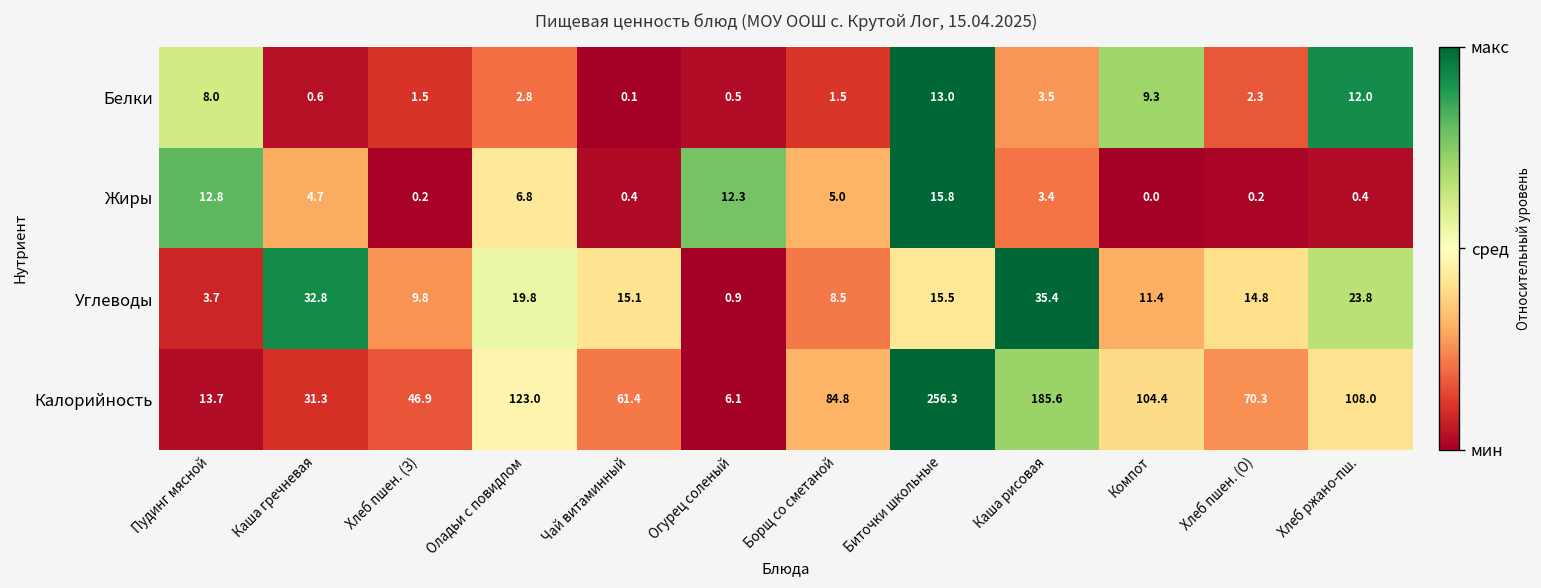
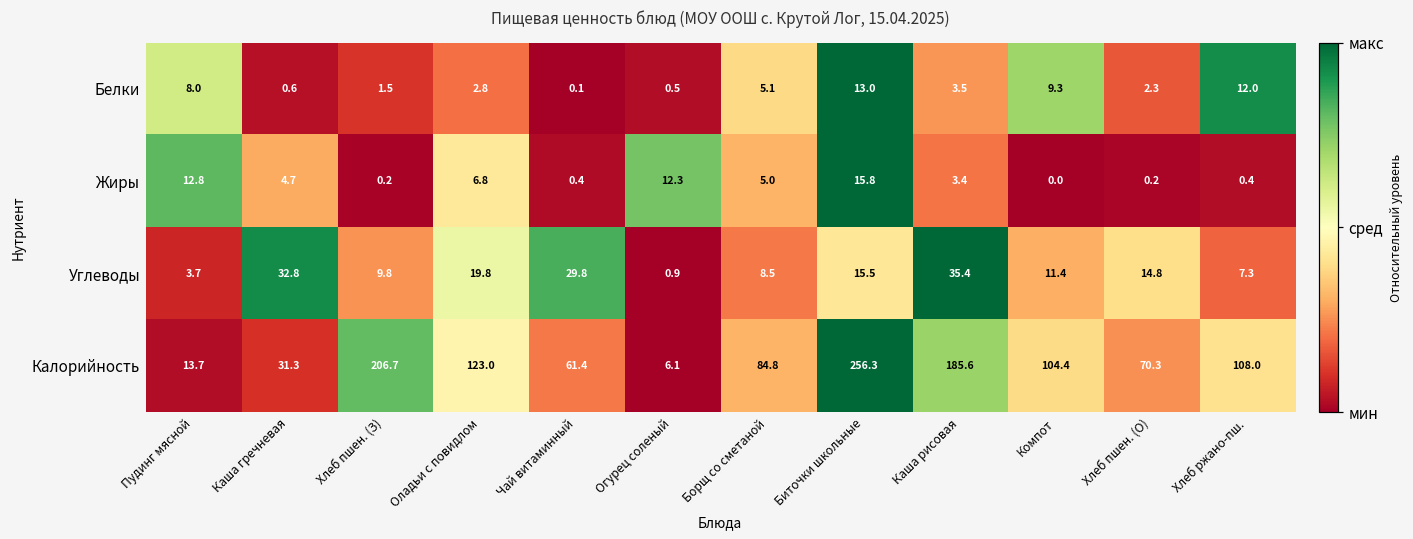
Белки, Борщ со сметаной: 1.5 -> 5.1
Углеводы, Чай витаминный: 15.1 -> 29.8
Углеводы, Хлеб ржано-пш.: 23.8 -> 7.3
Калорийность, Хлеб пшен. (З): 46.9 -> 206.7
